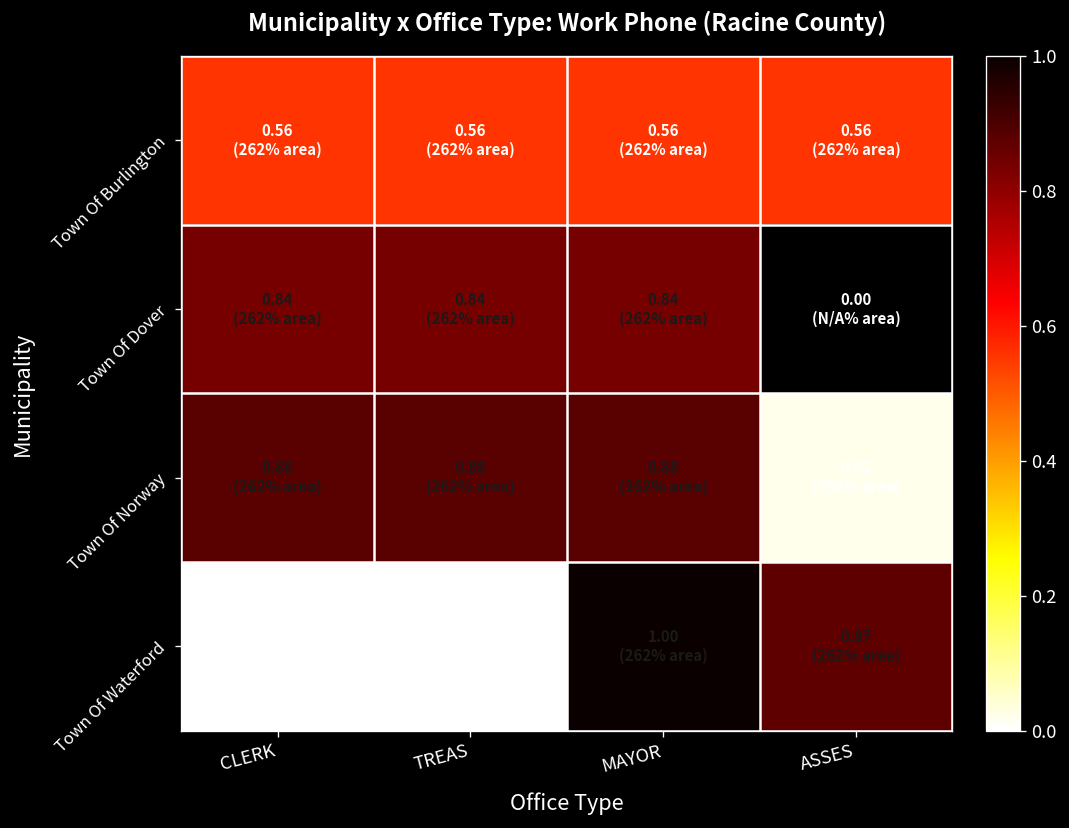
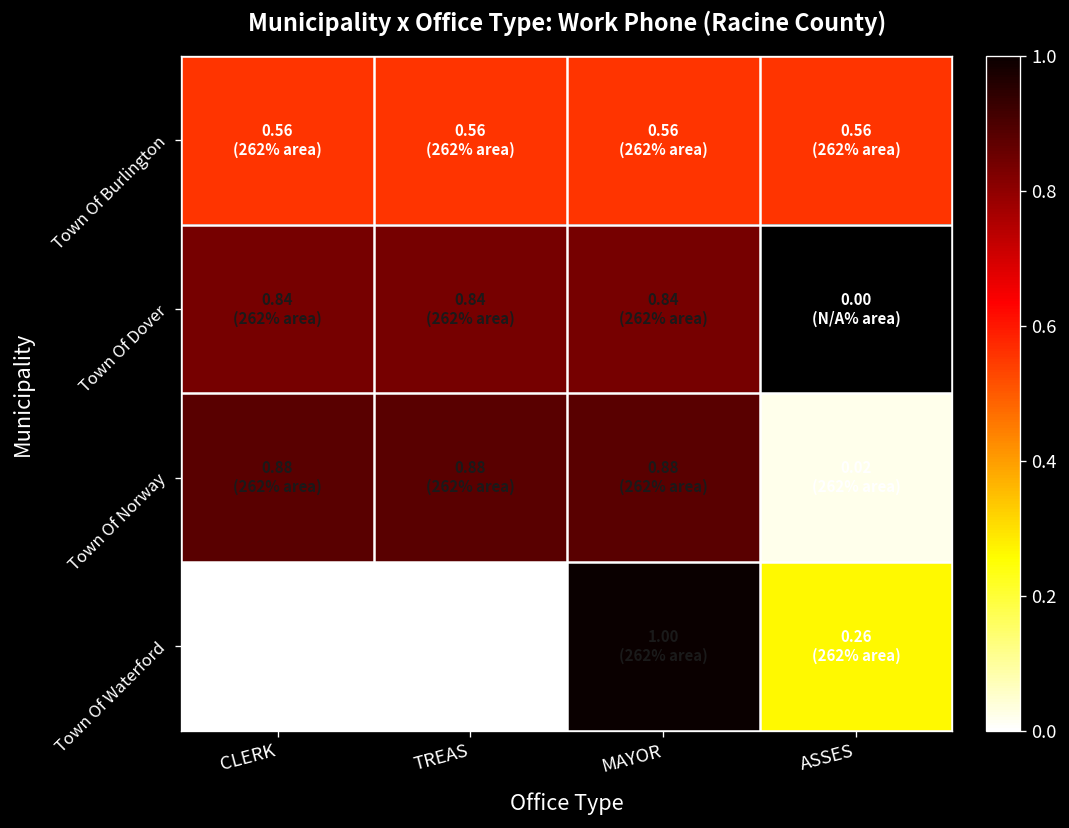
Town Of Waterford, ASSES: 0.87 -> 0.26
